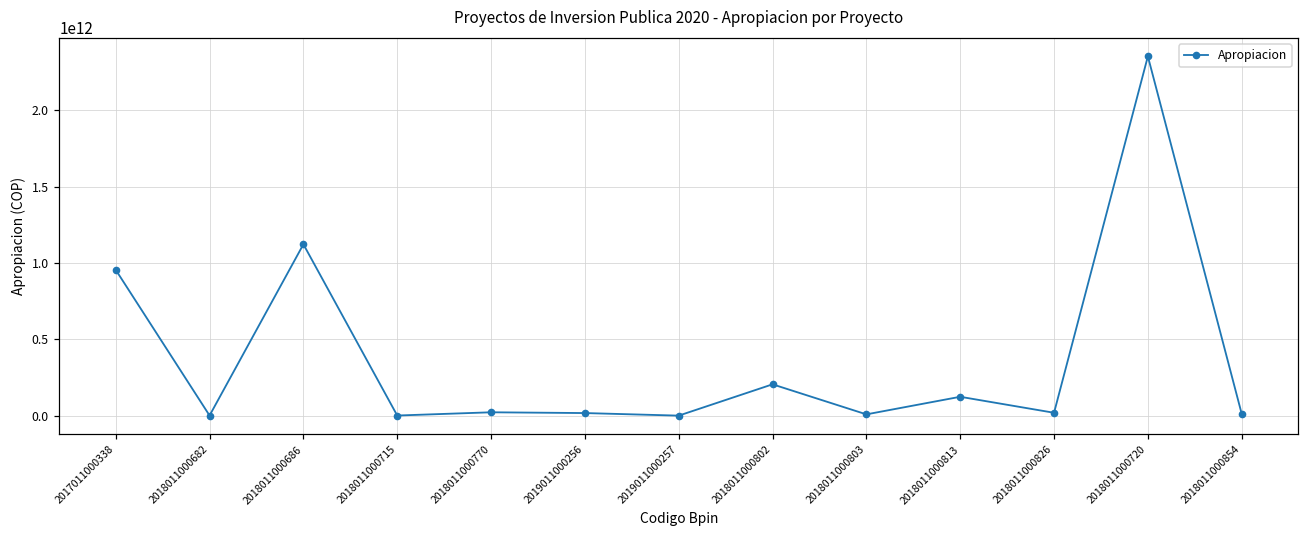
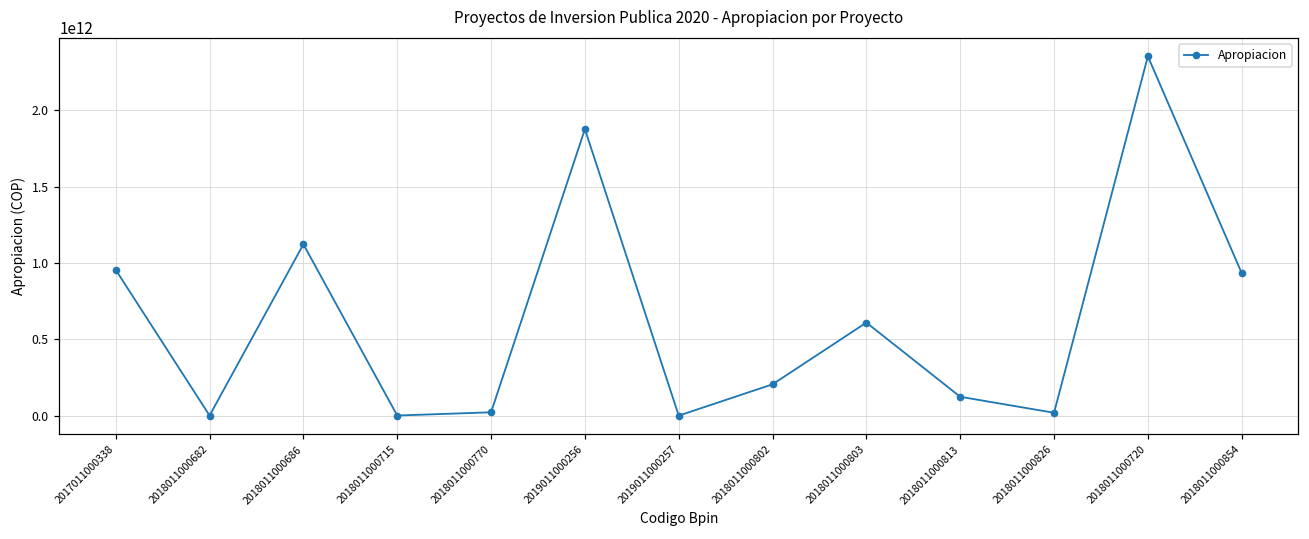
2019011000256: 20000000000 -> 1880000000000
2018011000803: 10000000000 -> 610000000000
2018011000854: 10000000000 -> 930000000000
